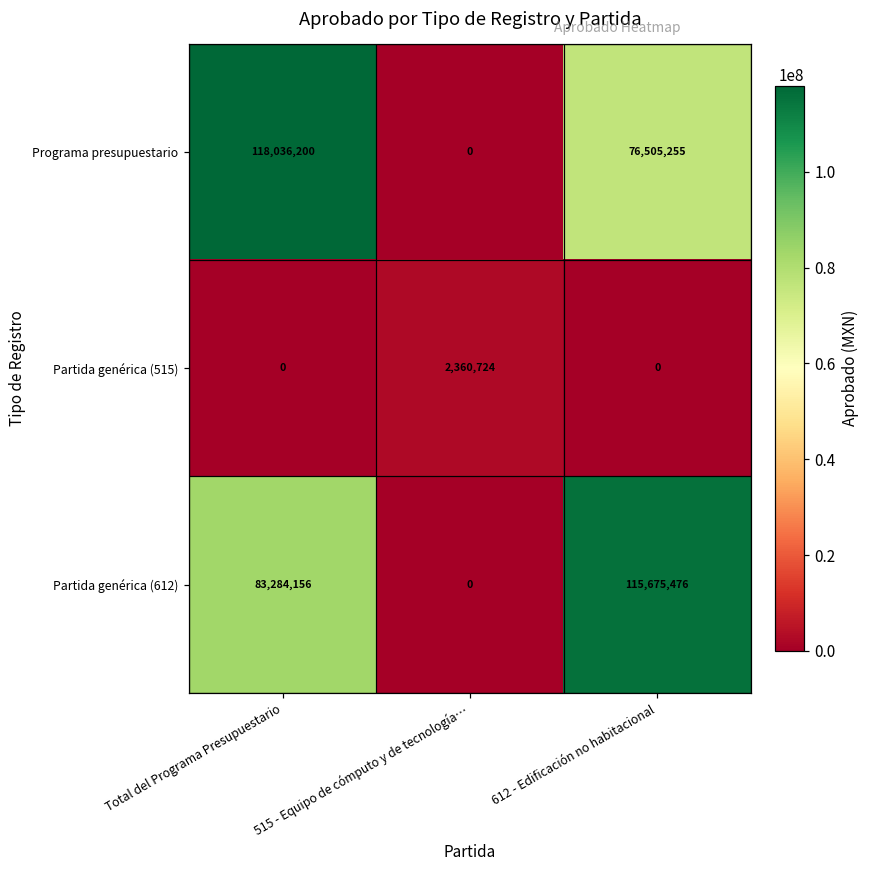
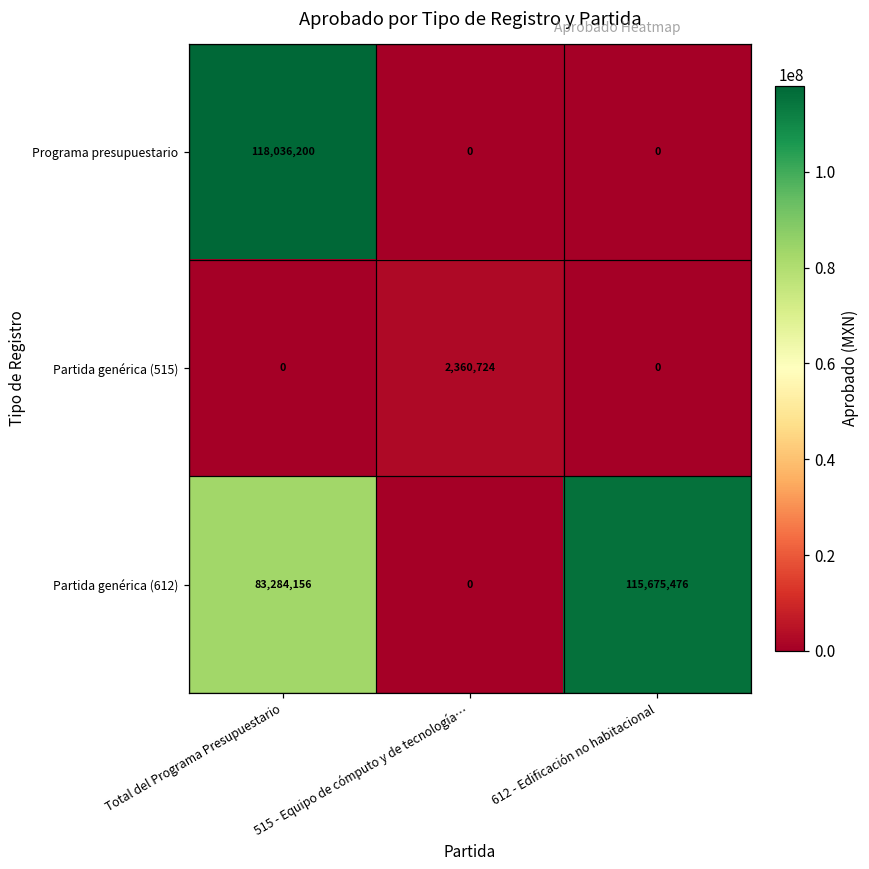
Programa presupuestario, 612 - Edificación no habitacional: 76,505,255 -> 0
